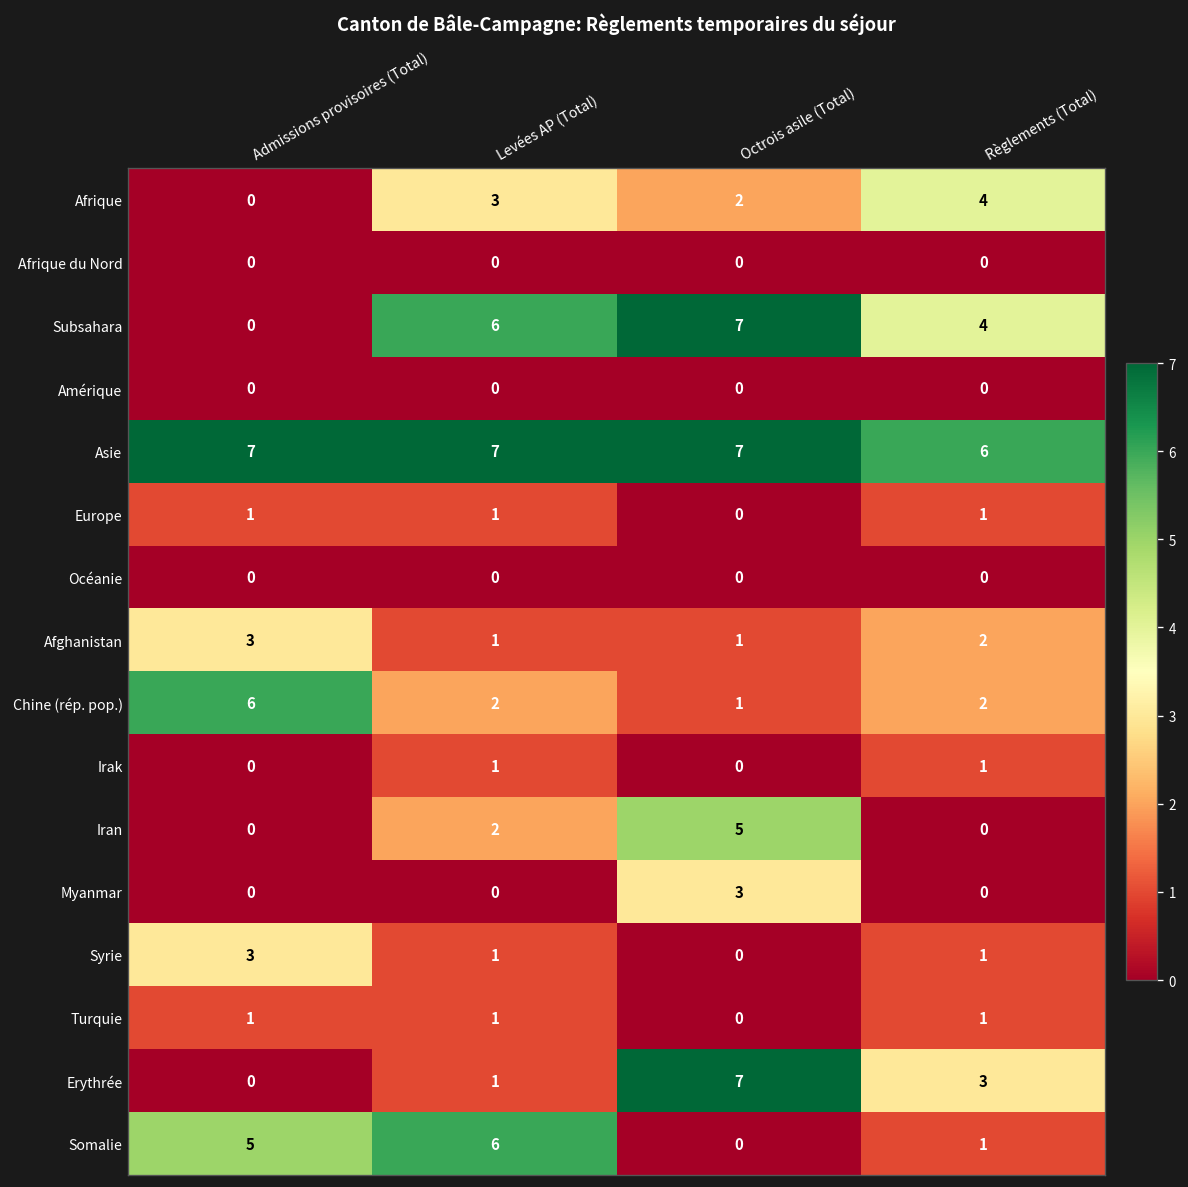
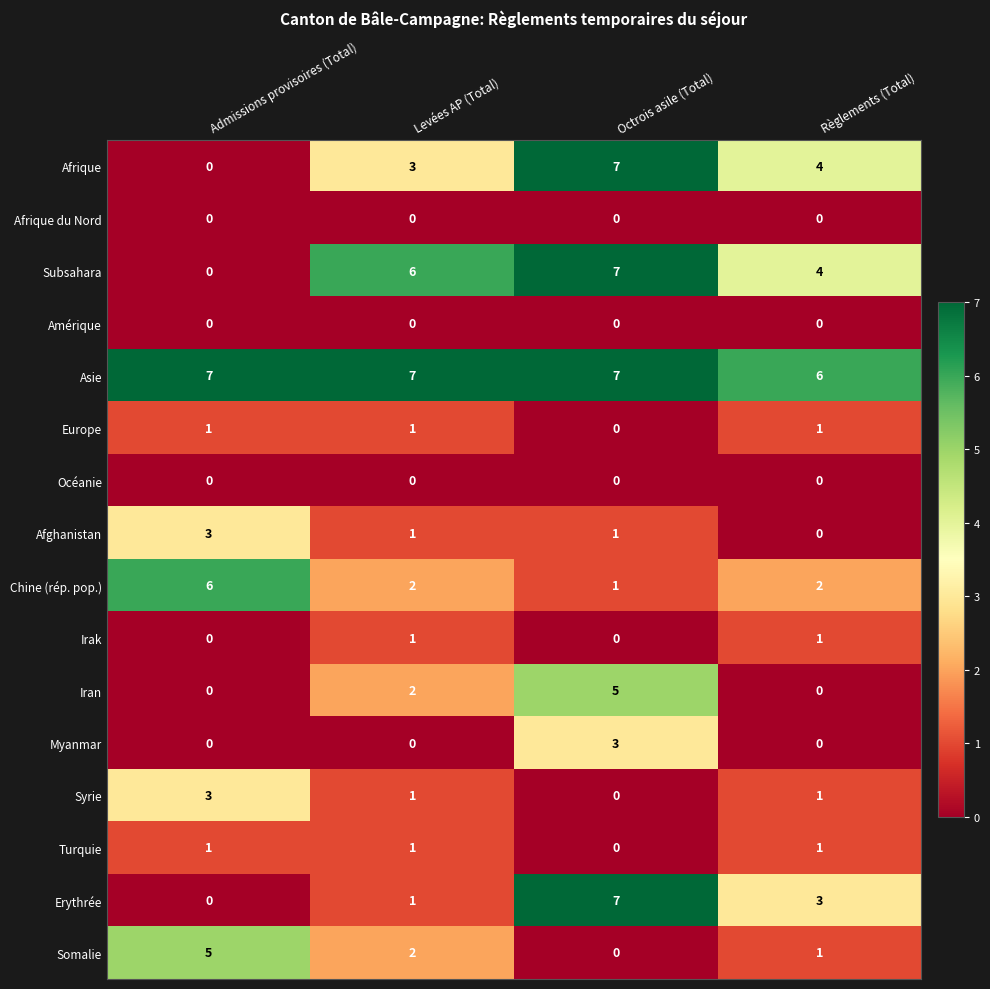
Afrique, Octrois asile (Total): 2 -> 7
Afghanistan, Règlements (Total): 2 -> 0
Somalie, Levées AP (Total): 6 -> 2
